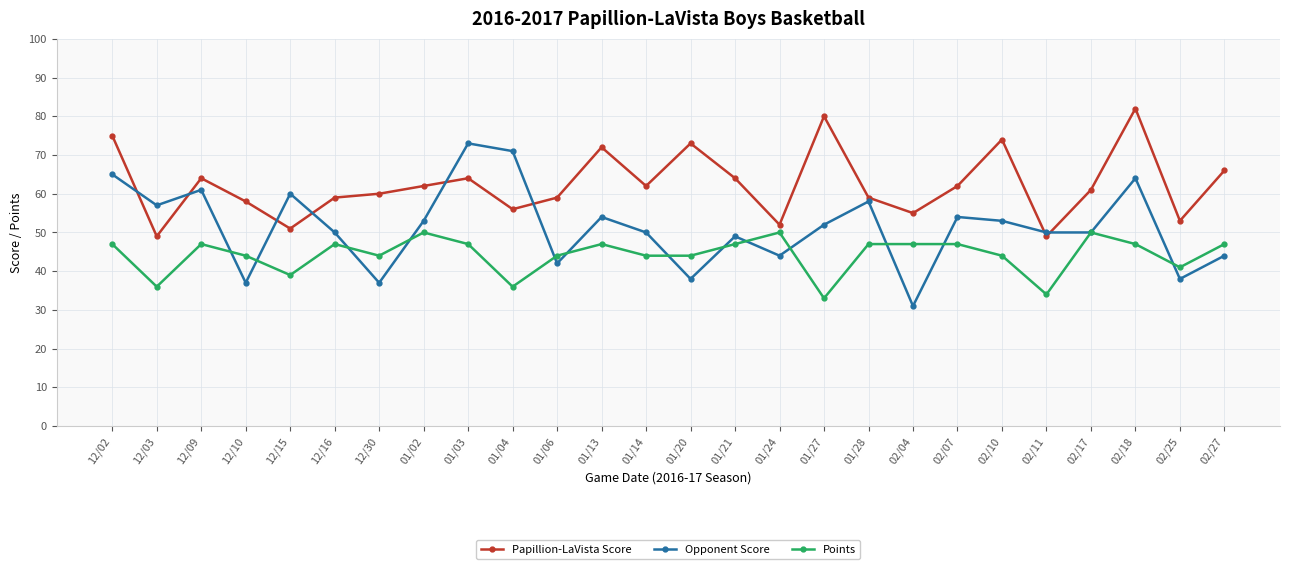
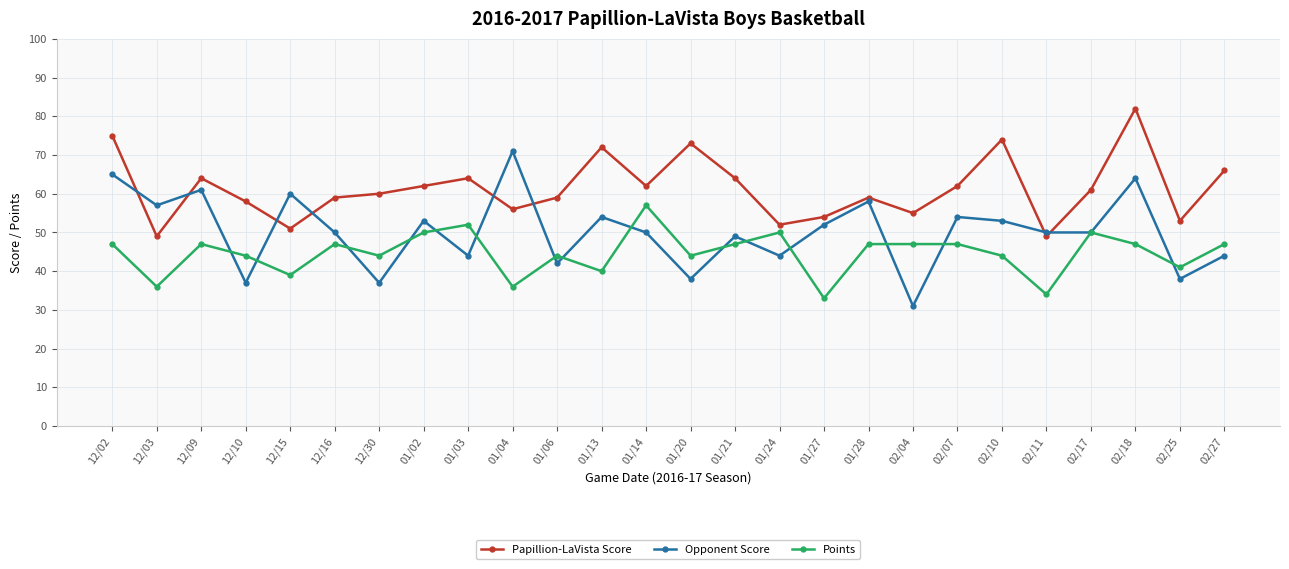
Opponent Score, 01/03: 73 -> 44
Points, 01/03: 47 -> 52
Points, 01/13: 47 -> 40
Points, 01/14: 44 -> 57
Papillion-LaVista Score, 01/27: 80 -> 54
